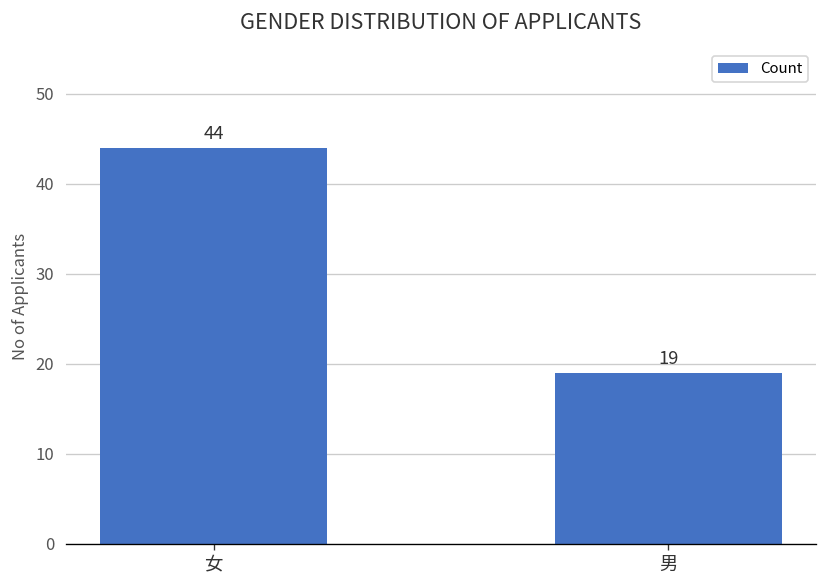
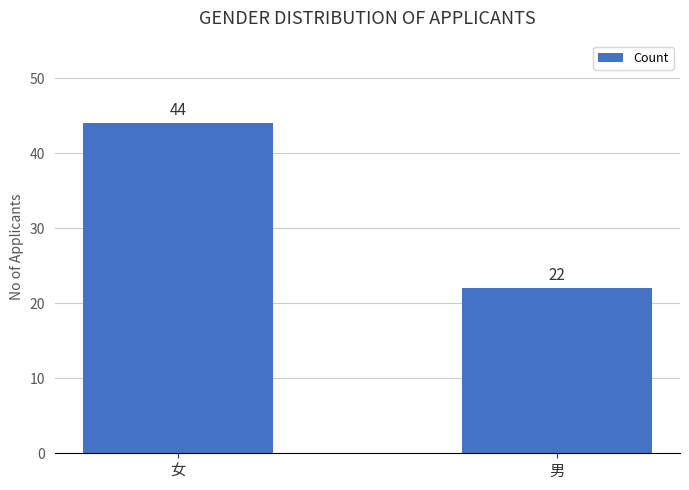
男: 19 -> 22
